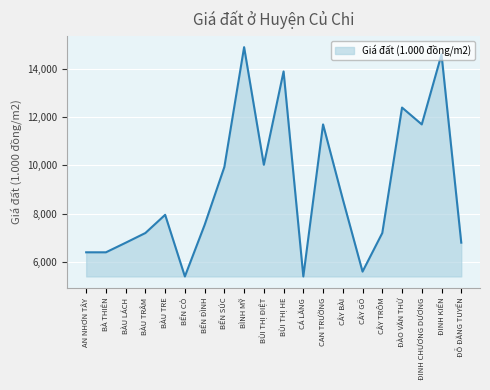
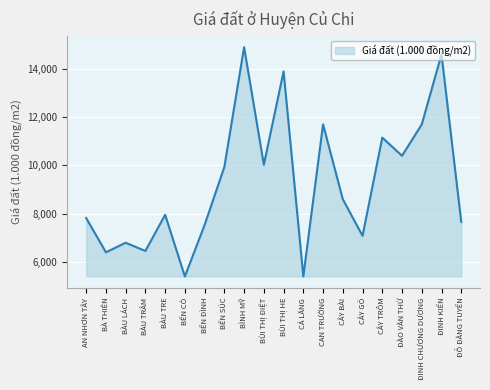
AN NHƠN TÂY: 6,400 -> 7,800
BÀU TRÂM: 7,200 -> 6,500
CÂY GÕ: 5,600 -> 7,100
CÂY TRÔM: 7,200 -> 11,200
ĐÀO VĂN THỬ: 12,400 -> 10,400
ĐỖ ĐĂNG TUYẾN: 6,800 -> 7,700
